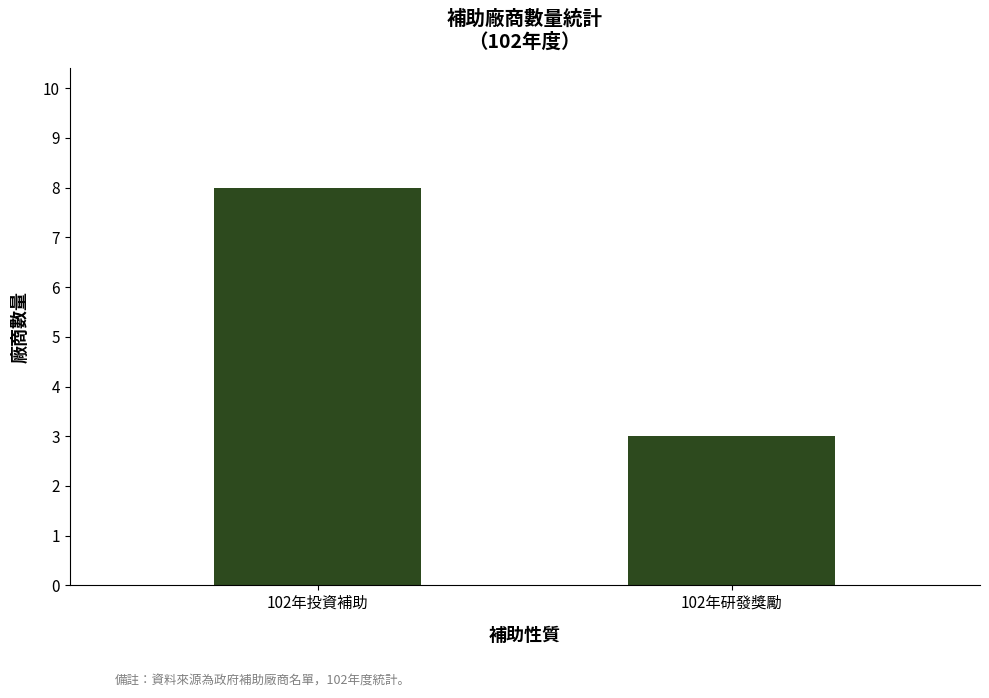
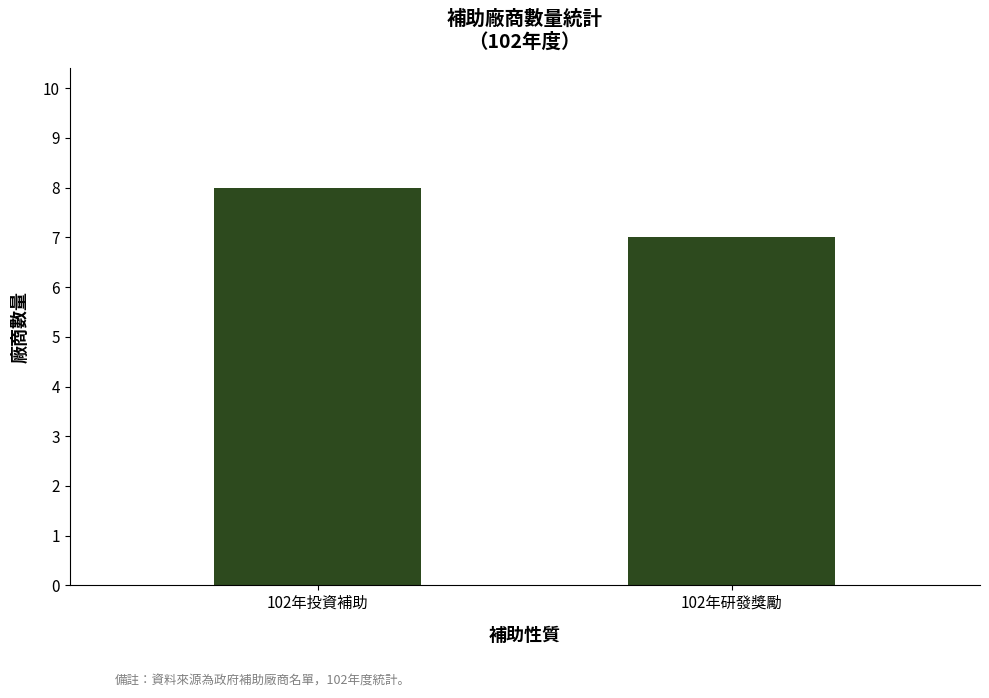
102年研發獎勵: 3 -> 7
